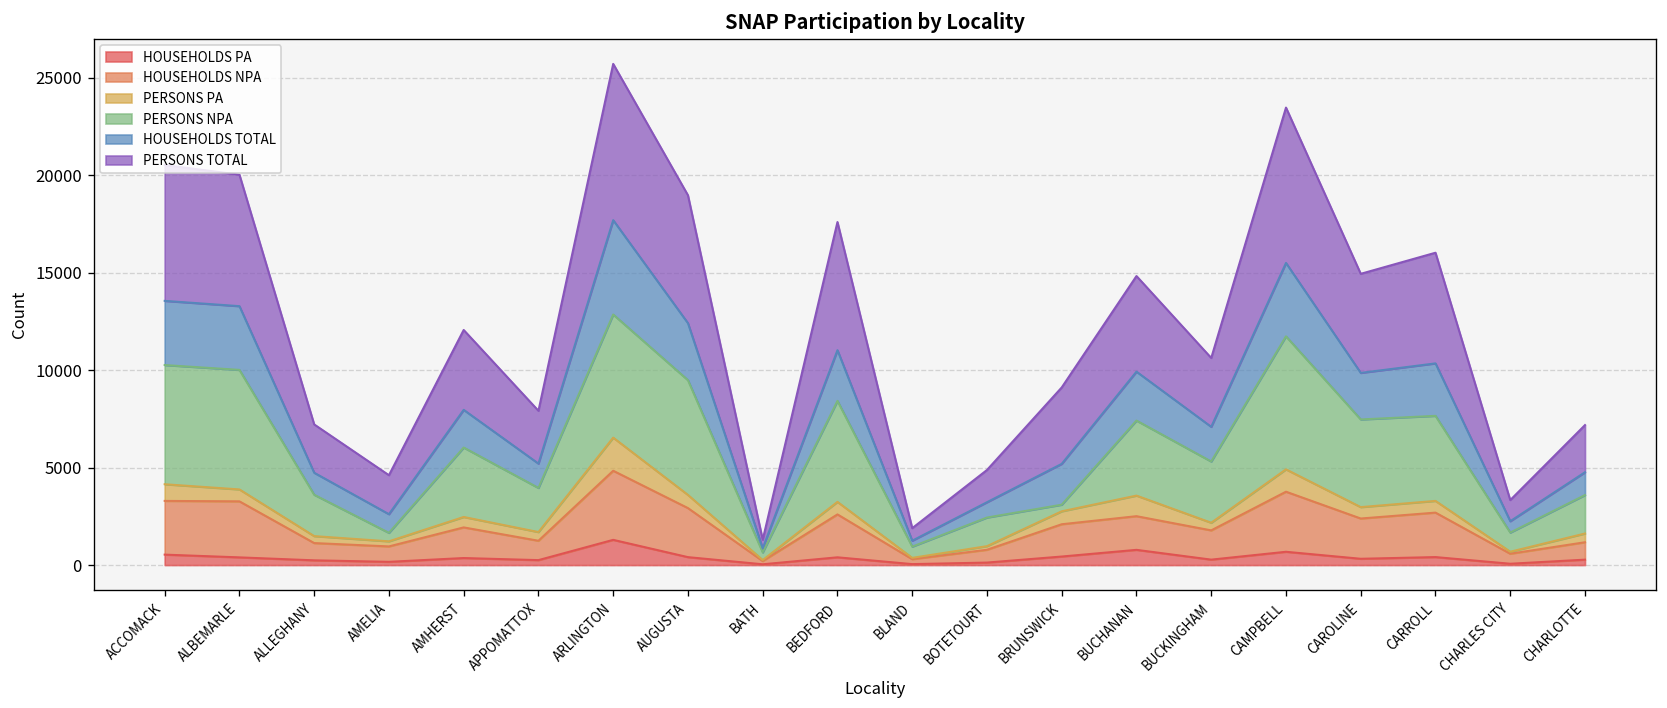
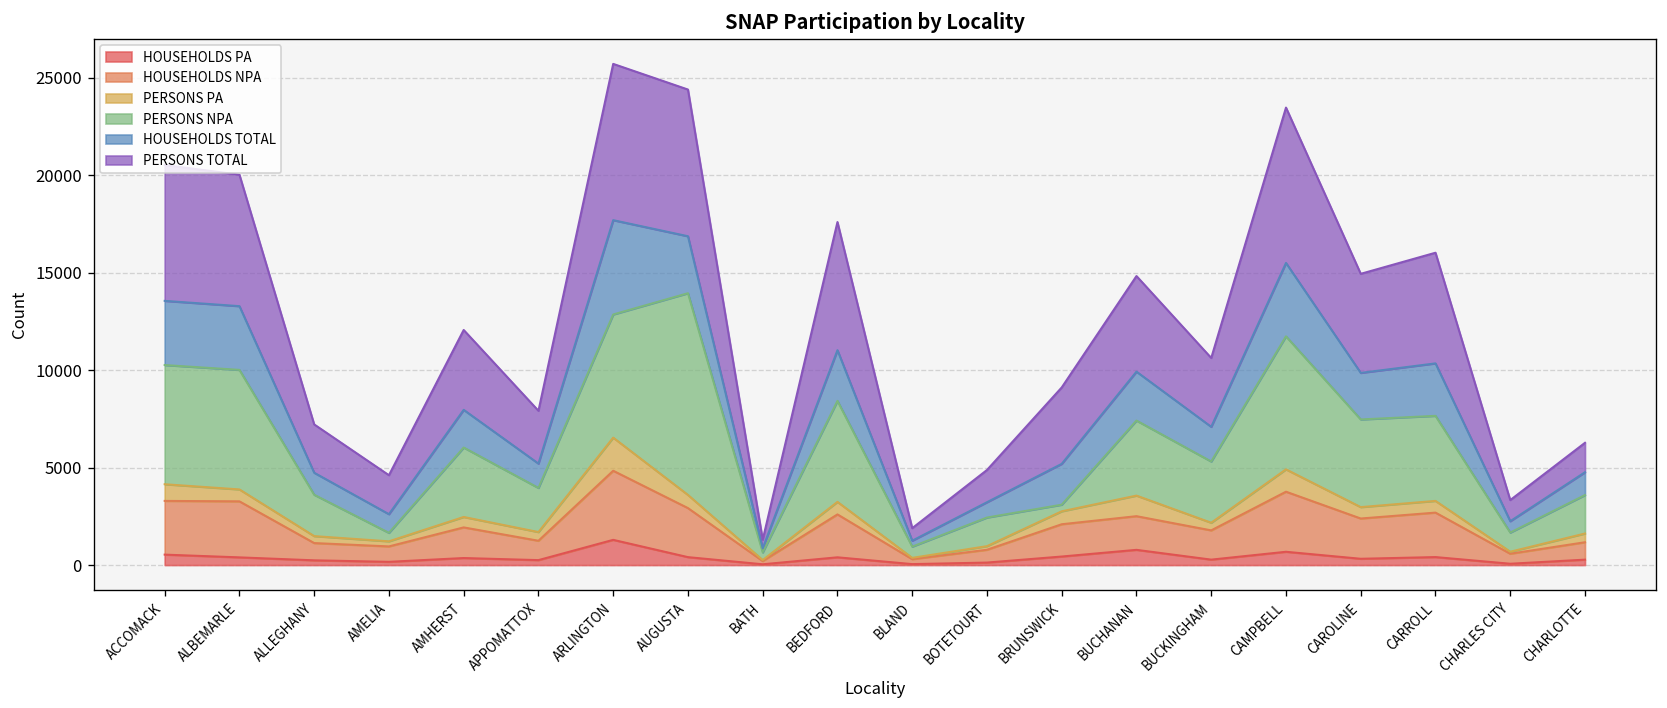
PERSONS NPA, AUGUSTA: 5900 -> 10400
PERSONS TOTAL, AUGUSTA: 6600 -> 7500
PERSONS TOTAL, CHARLOTTE: 2400 -> 1500
